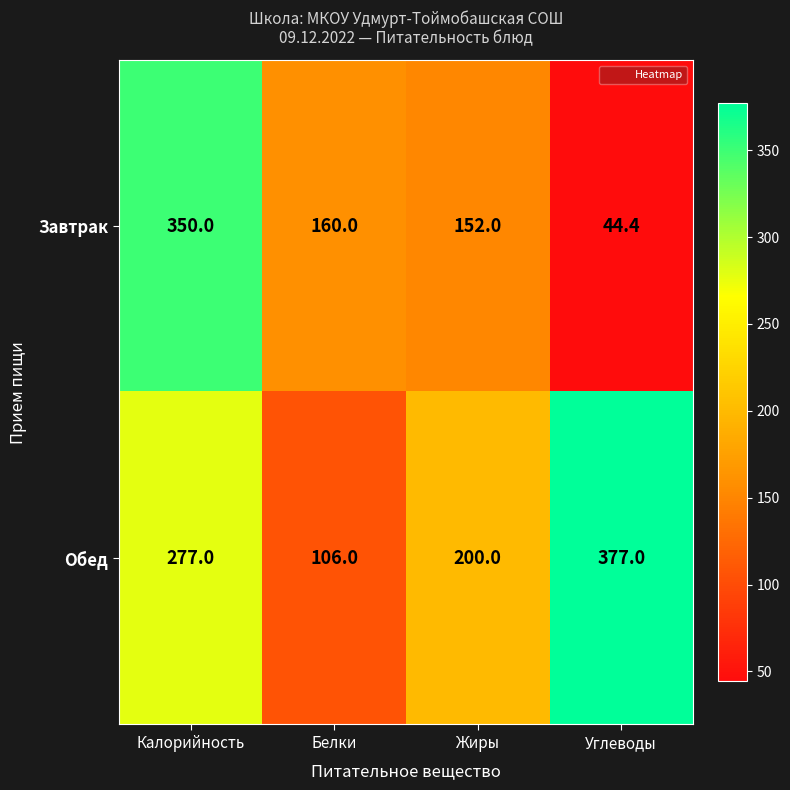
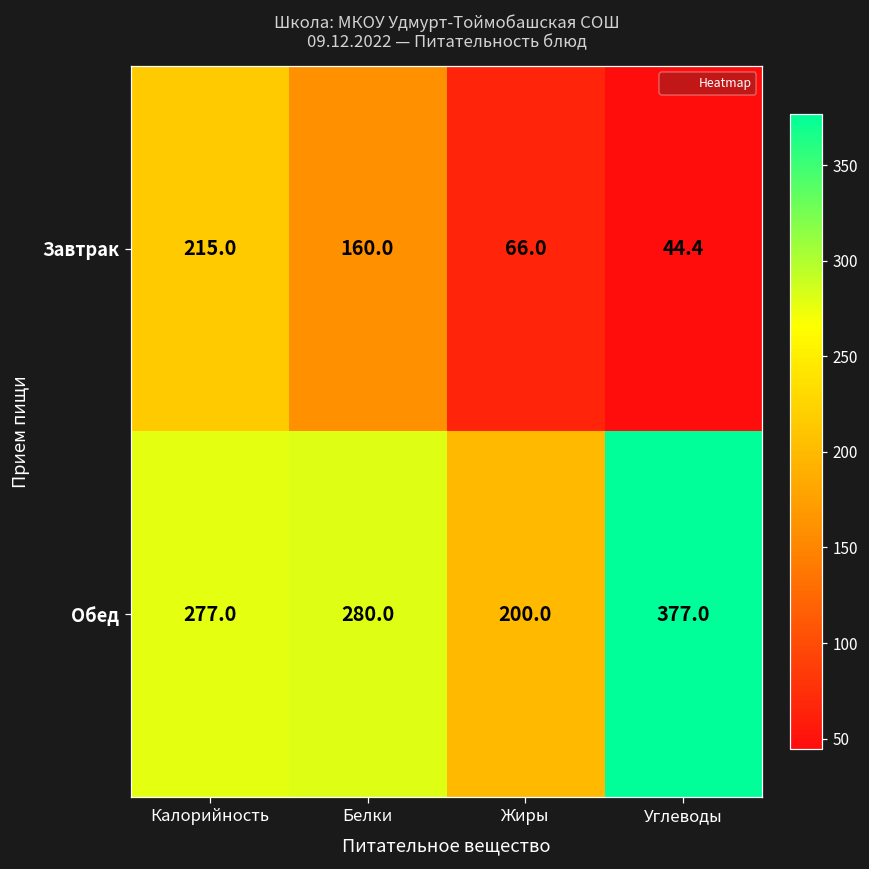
Завтрак, Калорийность: 350.0 -> 215.0
Завтрак, Жиры: 152.0 -> 66.0
Обед, Белки: 106.0 -> 280.0
